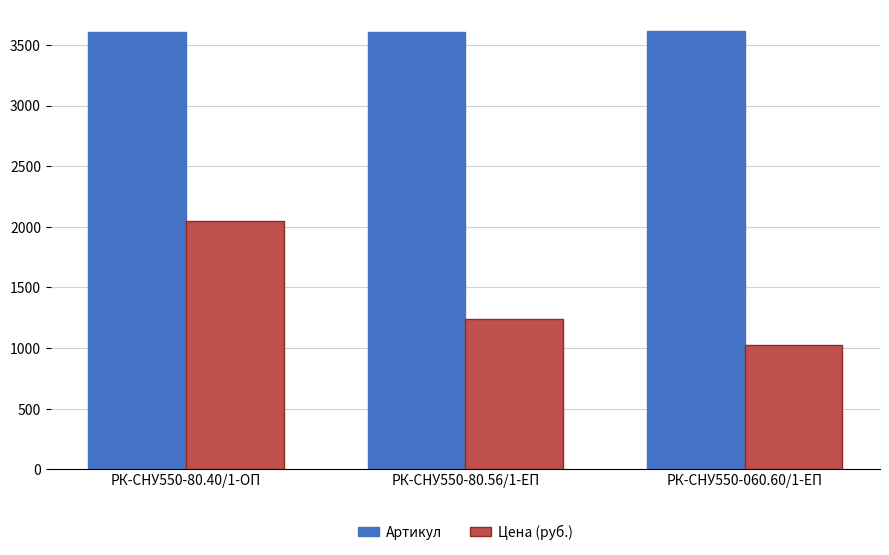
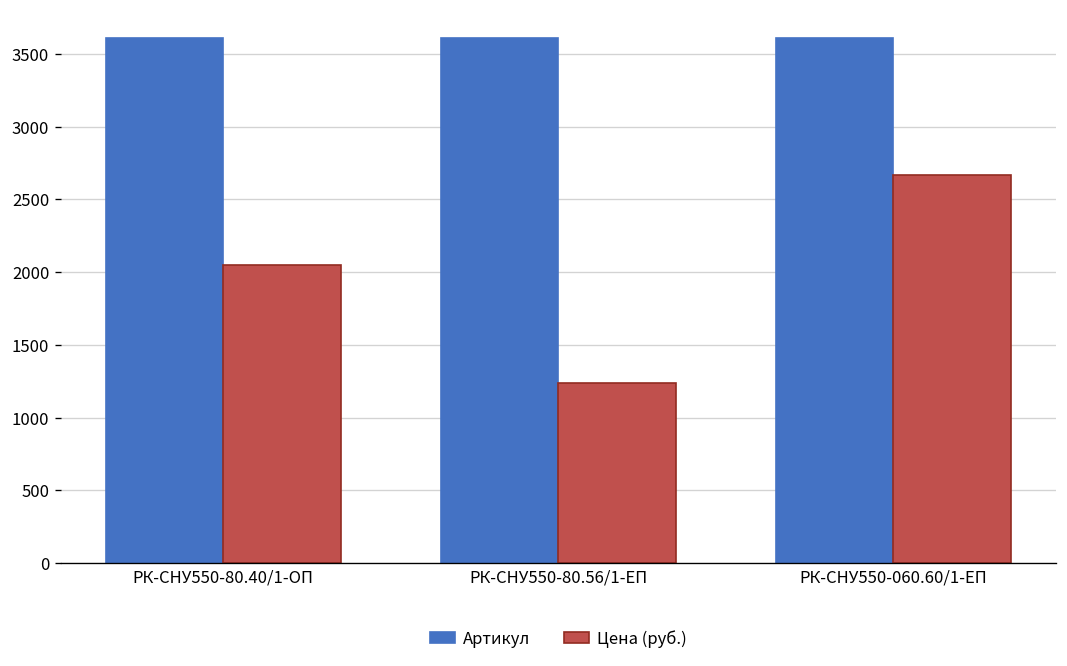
Цена (руб.), РК-СНУ550-060.60/1-ЕП: 1020 -> 2670
